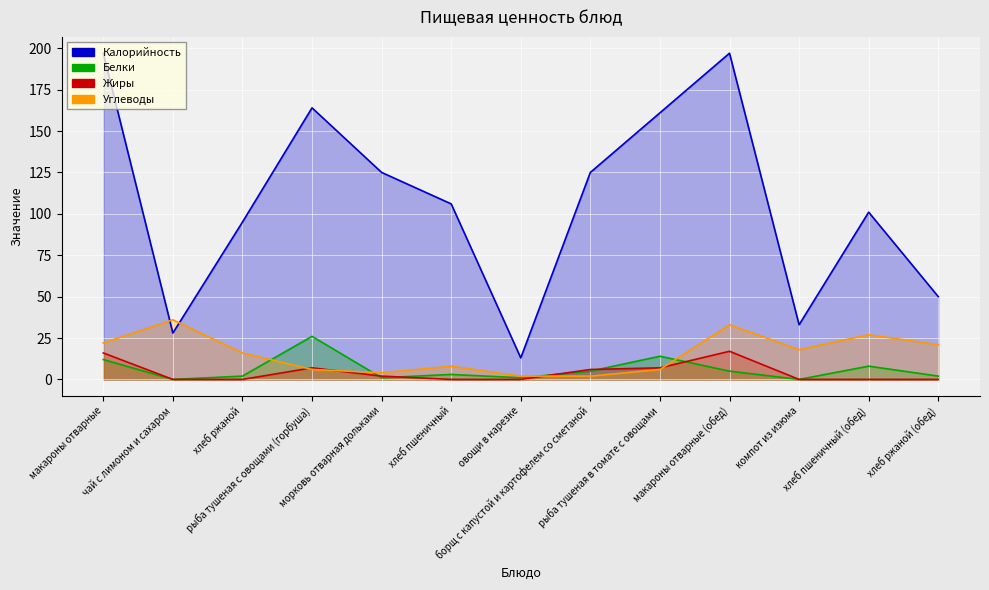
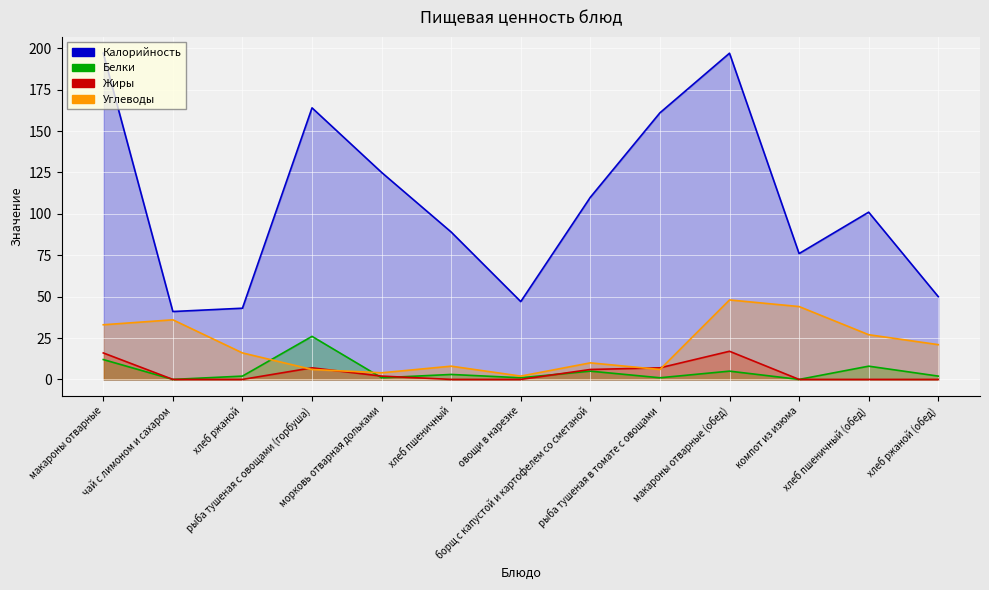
Углеводы, макароны отварные: 22 -> 33
Калорийность, чай с лимоном и сахаром: 28 -> 41
Калорийность, хлеб ржаной: 95 -> 43
Калорийность, хлеб пшеничный: 106 -> 89
Калорийность, овощи в нарезке: 13 -> 47
Калорийность, борщ с капустой и картофелем со сметаной: 125 -> 110
Углеводы, борщ с капустой и картофелем со сметаной: 2 -> 10
Белки, рыба тушеная в томате с овощами: 14 -> 1
Углеводы, макароны отварные (обед): 33 -> 48
Калорийность, компот из изюма: 33 -> 76
Углеводы, компот из изюма: 18 -> 44
